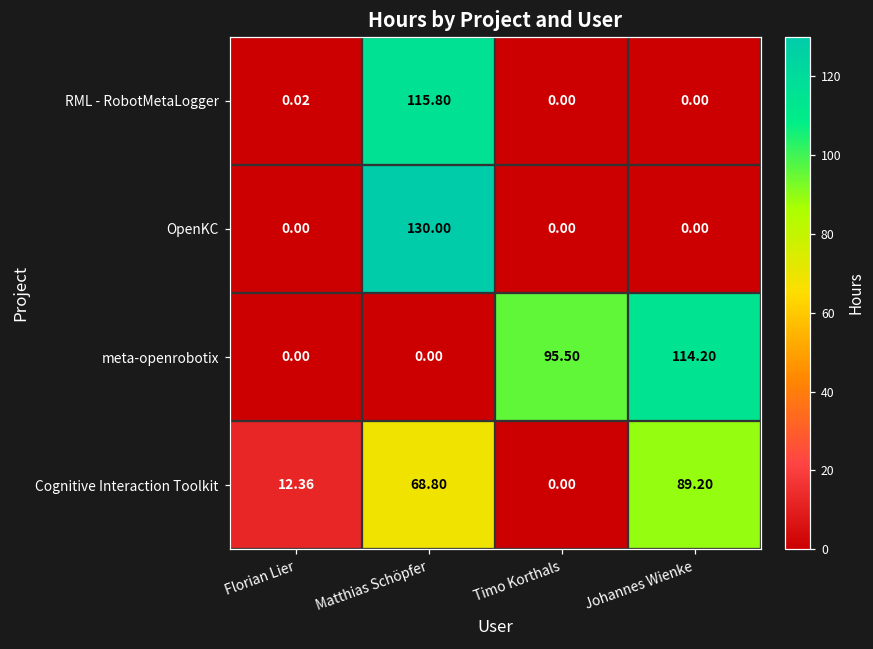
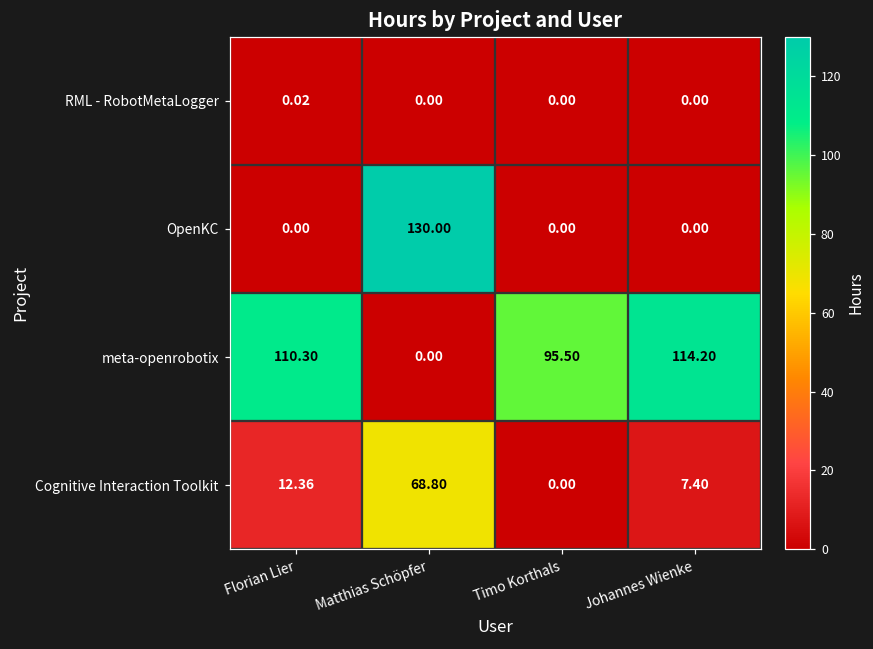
RML - RobotMetaLogger, Matthias Schöpfer: 115.80 -> 0.00
meta-openrobotix, Florian Lier: 0.00 -> 110.30
Cognitive Interaction Toolkit, Johannes Wienke: 89.20 -> 7.40
